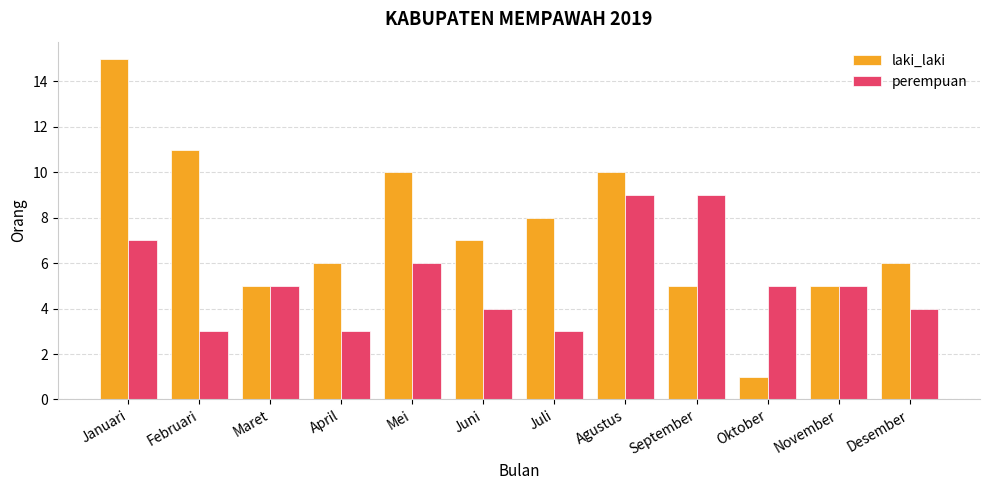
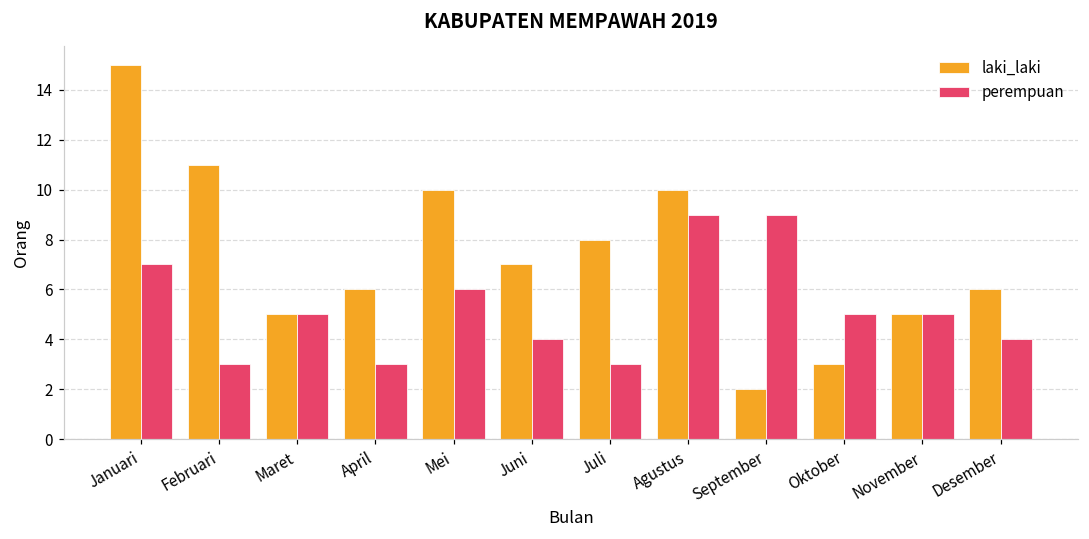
laki_laki, September: 5 -> 2
laki_laki, Oktober: 1 -> 3
